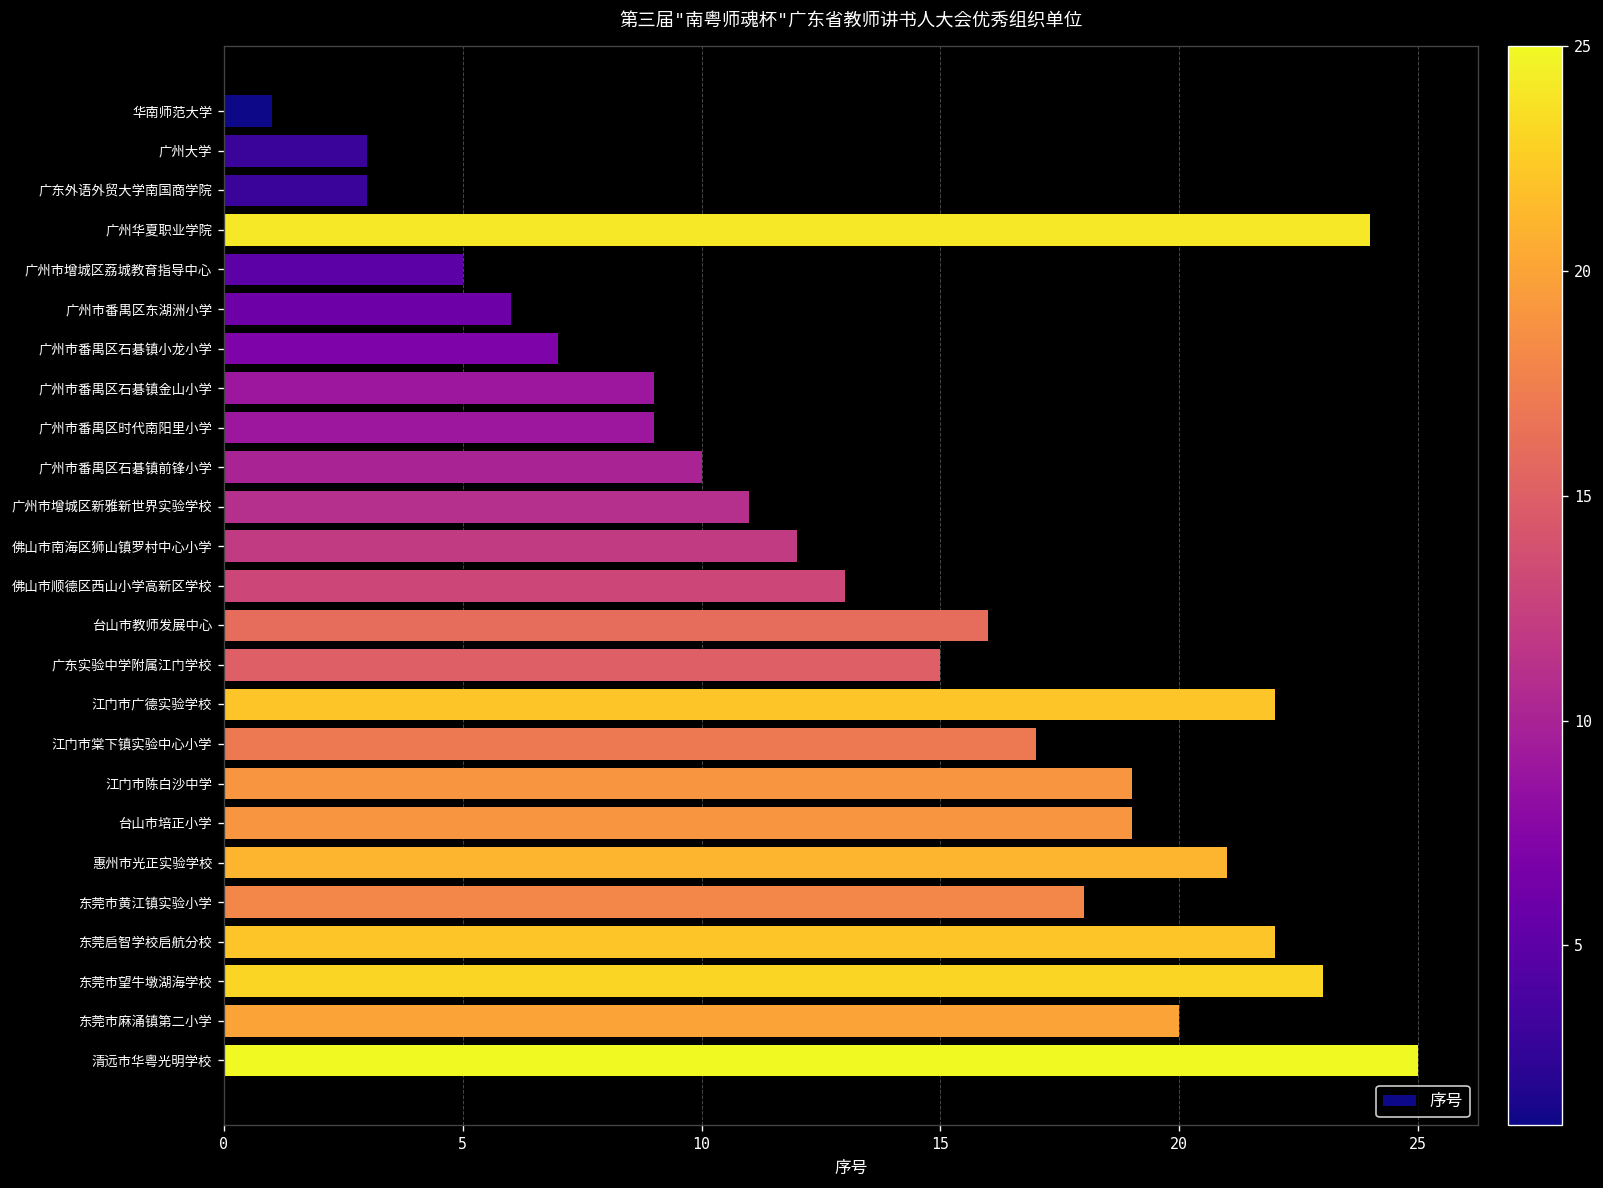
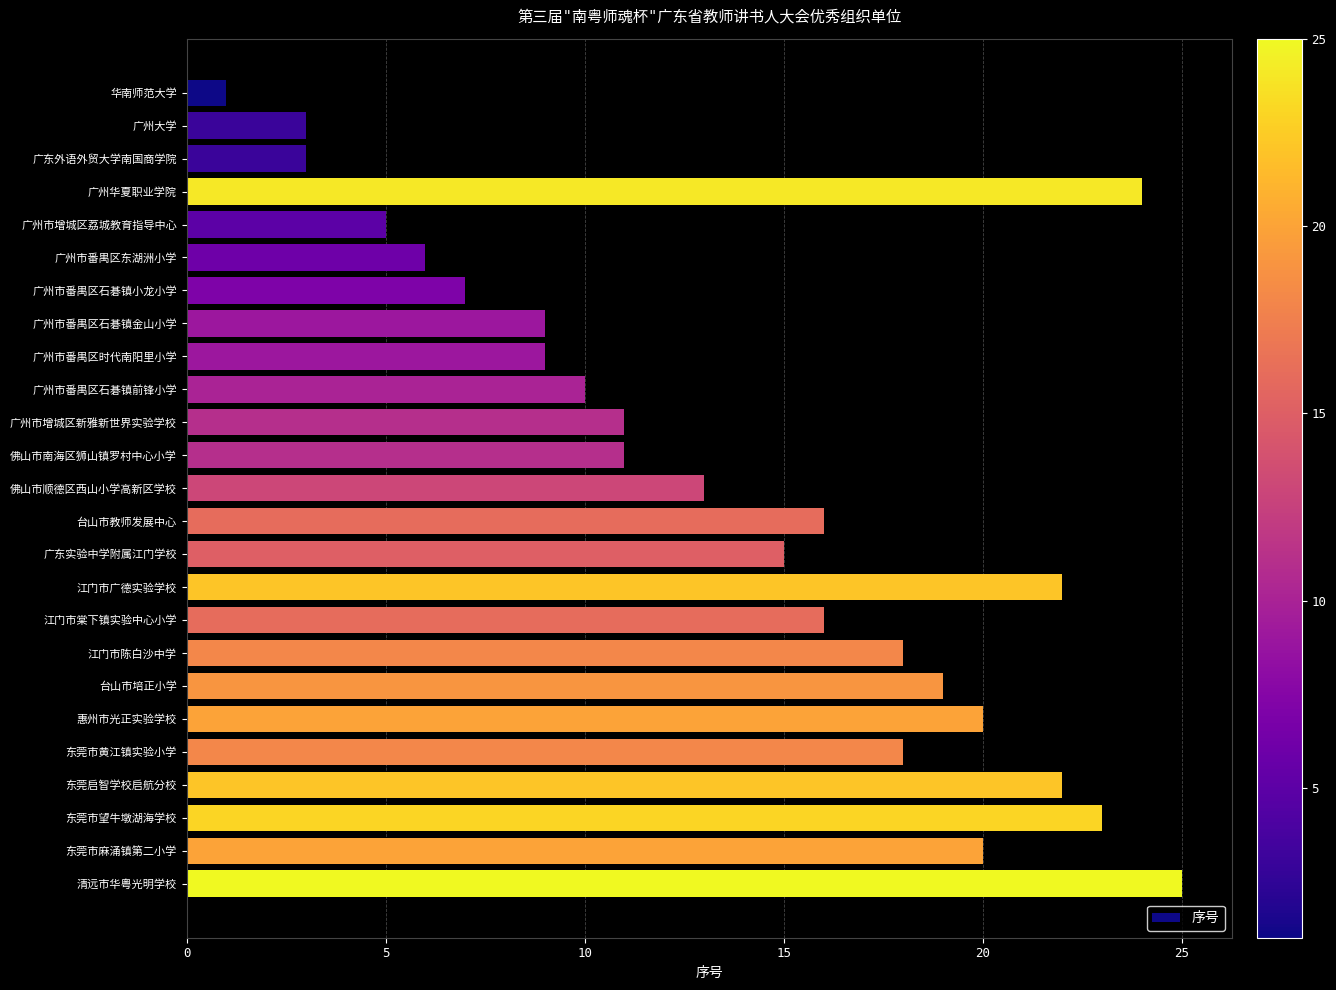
佛山市南海区狮山镇罗村中心小学: 12 -> 11
江门市棠下镇实验中心小学: 17 -> 16
江门市陈白沙中学: 19 -> 18
惠州市光正实验学校: 21 -> 20
